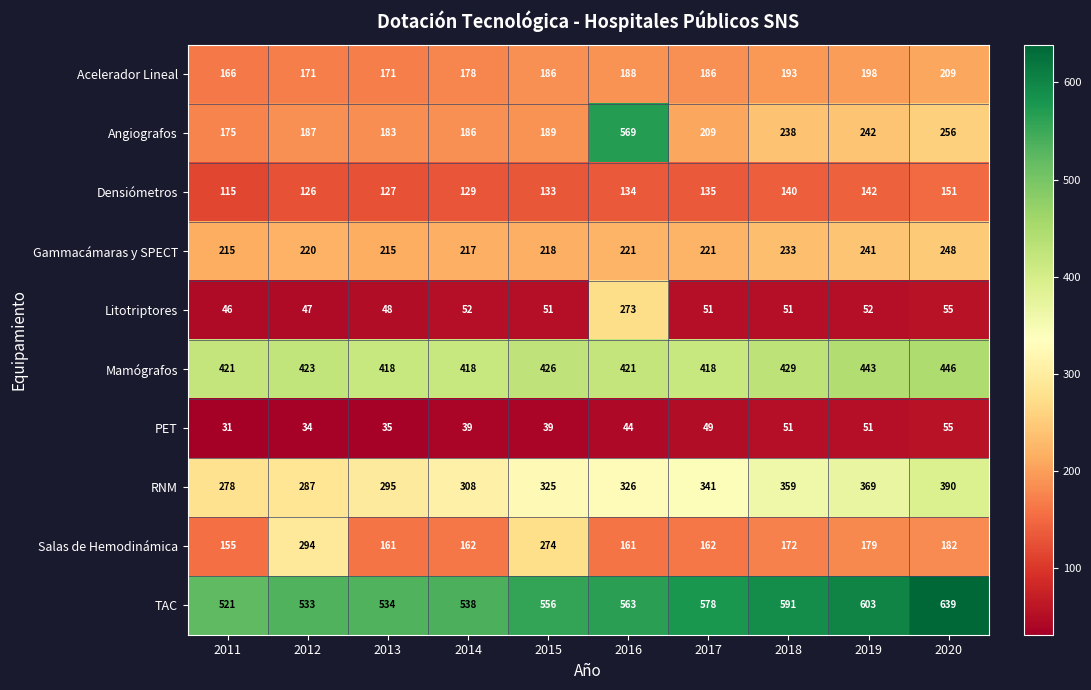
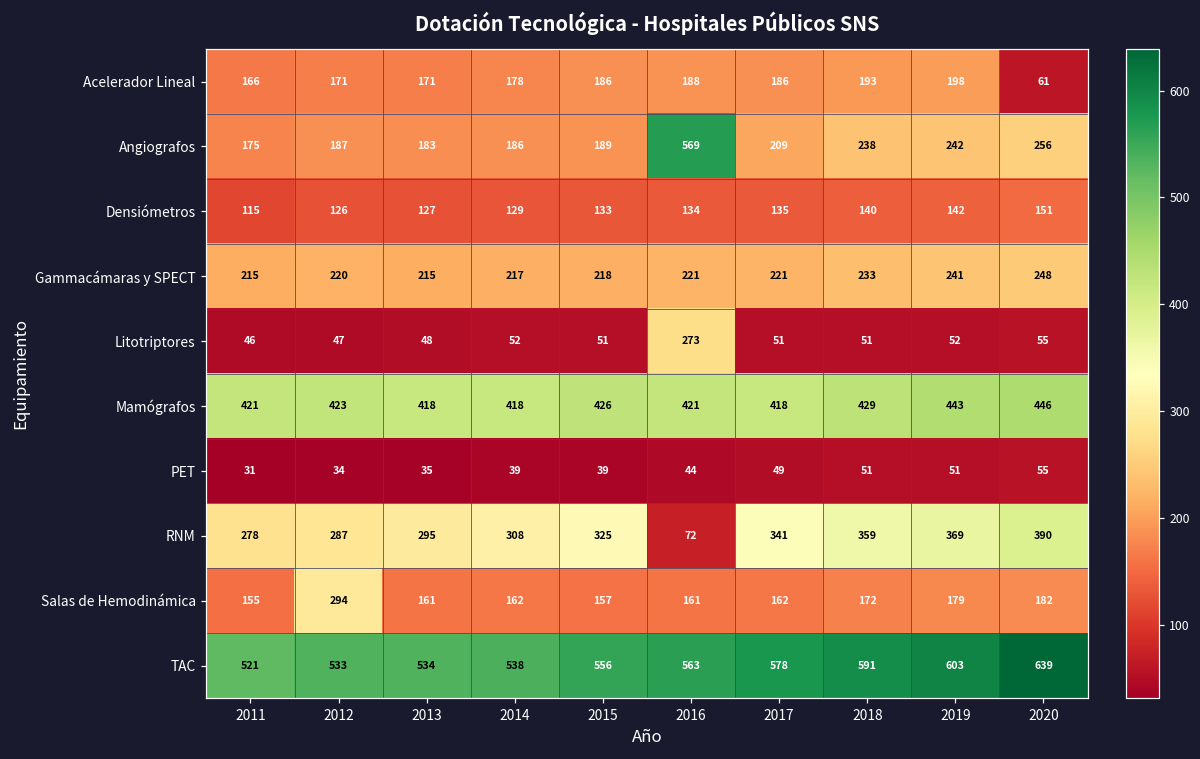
Acelerador Lineal, 2020: 209 -> 61
RNM, 2016: 326 -> 72
Salas de Hemodinámica, 2015: 274 -> 157
